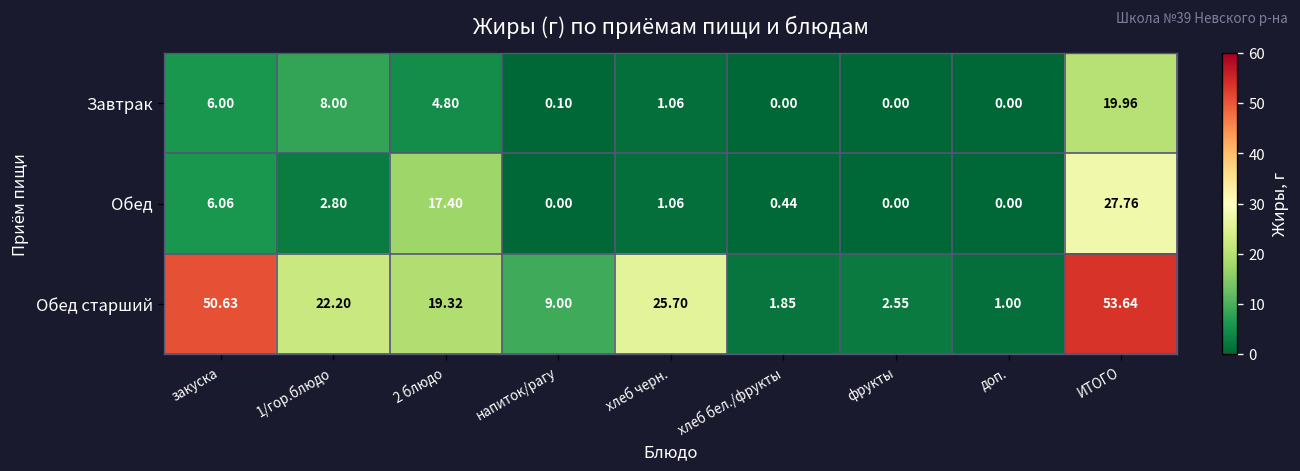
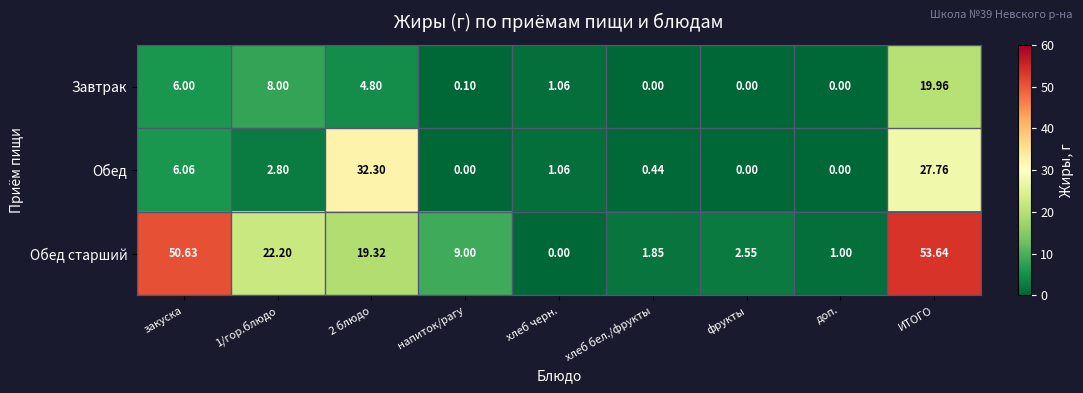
Обед, 2 блюдо: 17.40 -> 32.30
Обед старший, хлеб черн.: 25.70 -> 0.00
